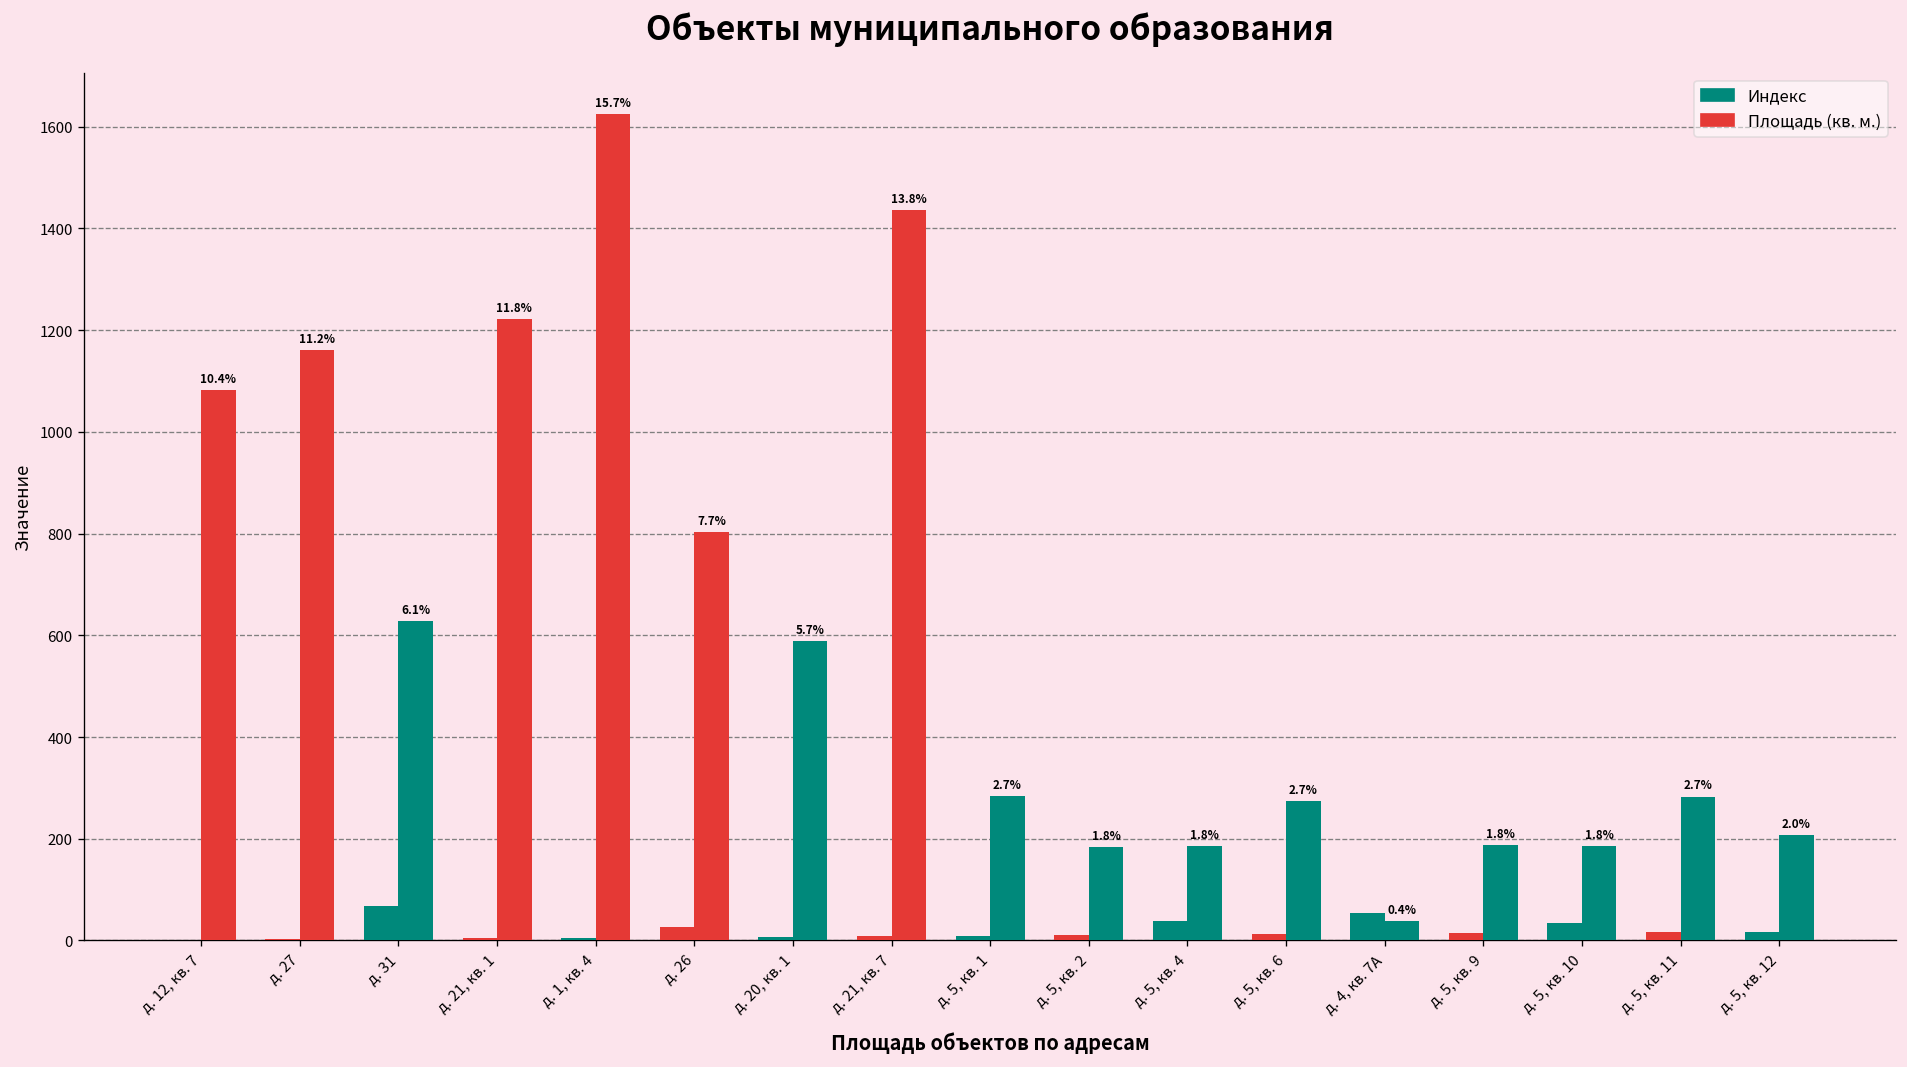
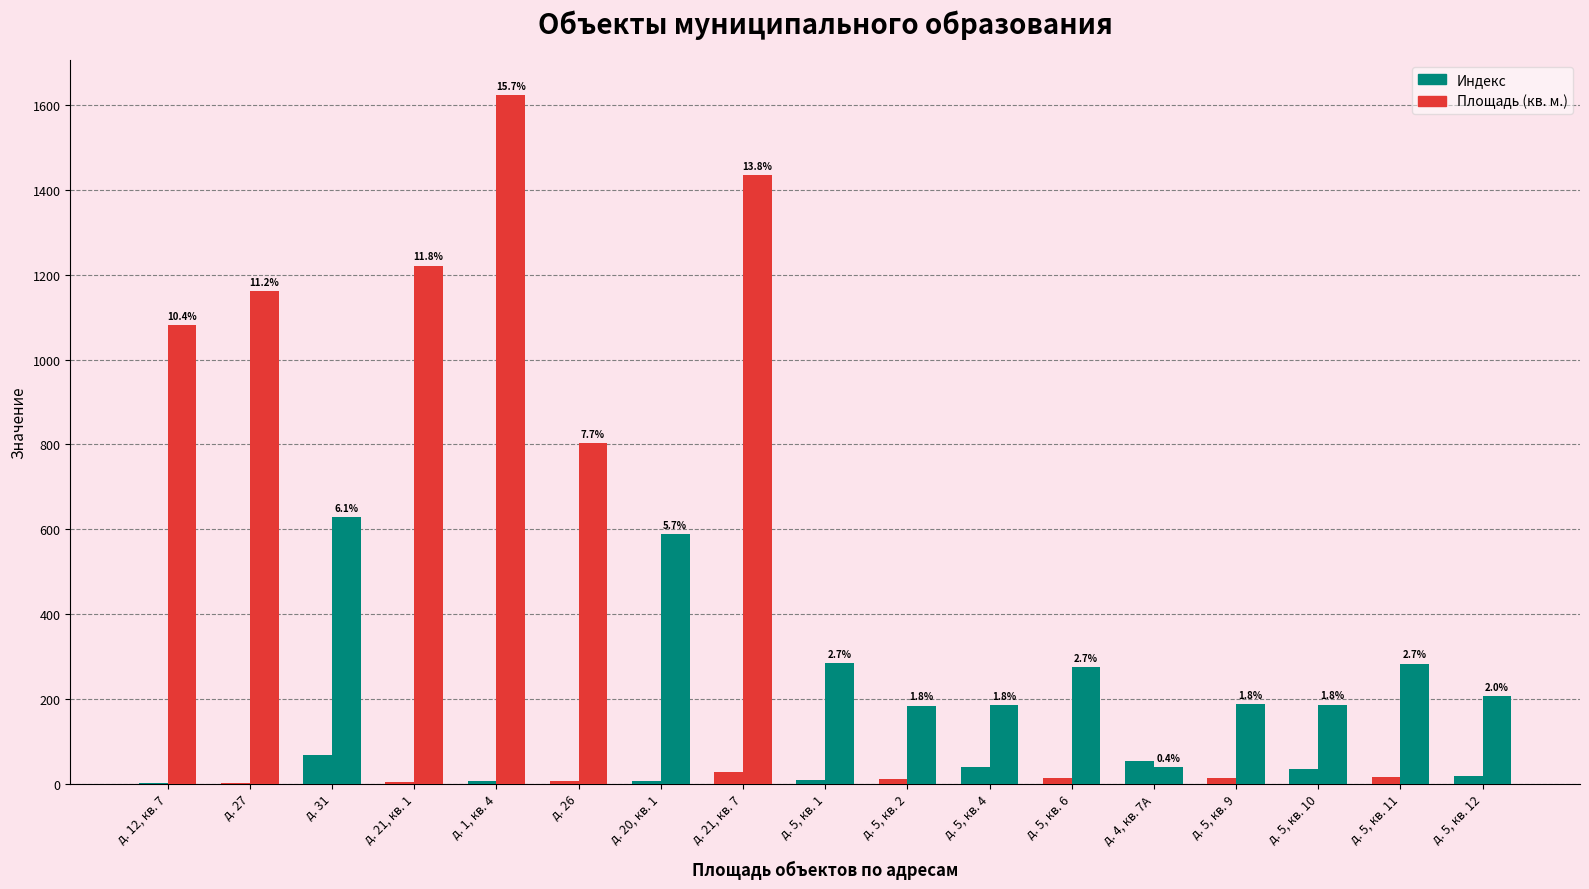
Индекс, д. 26: 30 -> 10
Индекс, д. 21, кв. 7: 10 -> 30
